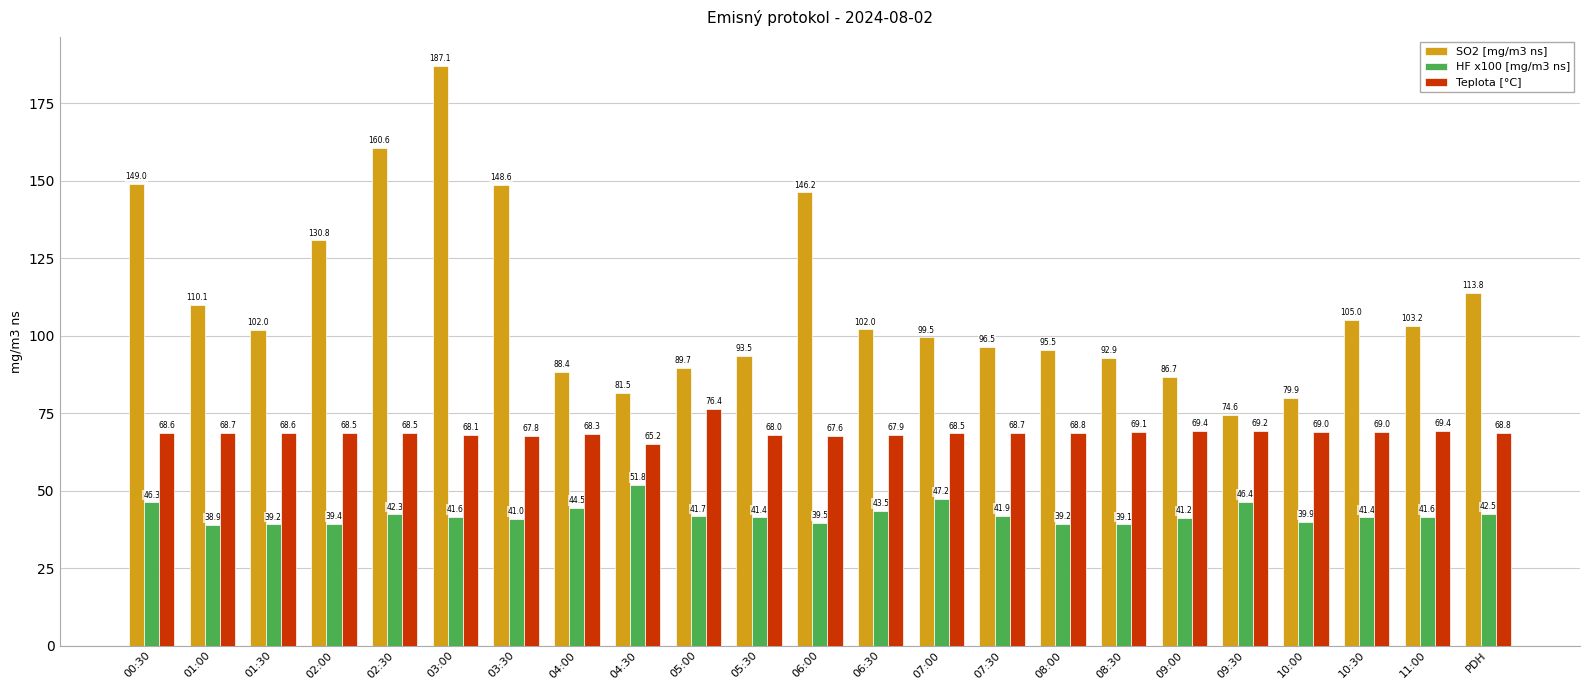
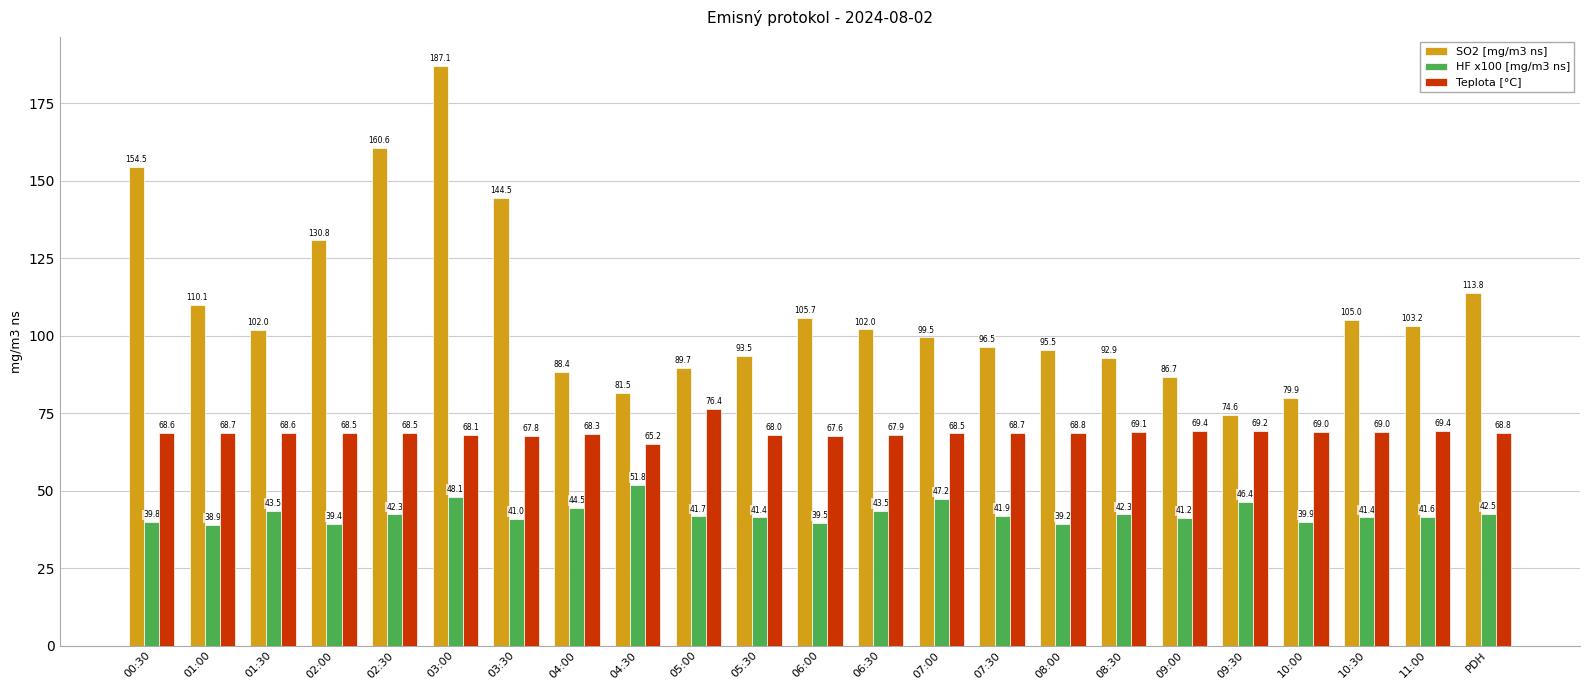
SO2 [mg/m3 ns], 00:30: 149.0 -> 154.5
HF x100 [mg/m3 ns], 00:30: 46.3 -> 39.8
HF x100 [mg/m3 ns], 01:30: 39.2 -> 43.5
HF x100 [mg/m3 ns], 03:00: 41.6 -> 48.1
SO2 [mg/m3 ns], 03:30: 148.6 -> 144.5
SO2 [mg/m3 ns], 06:00: 146.2 -> 105.7
HF x100 [mg/m3 ns], 08:30: 39.1 -> 42.3
